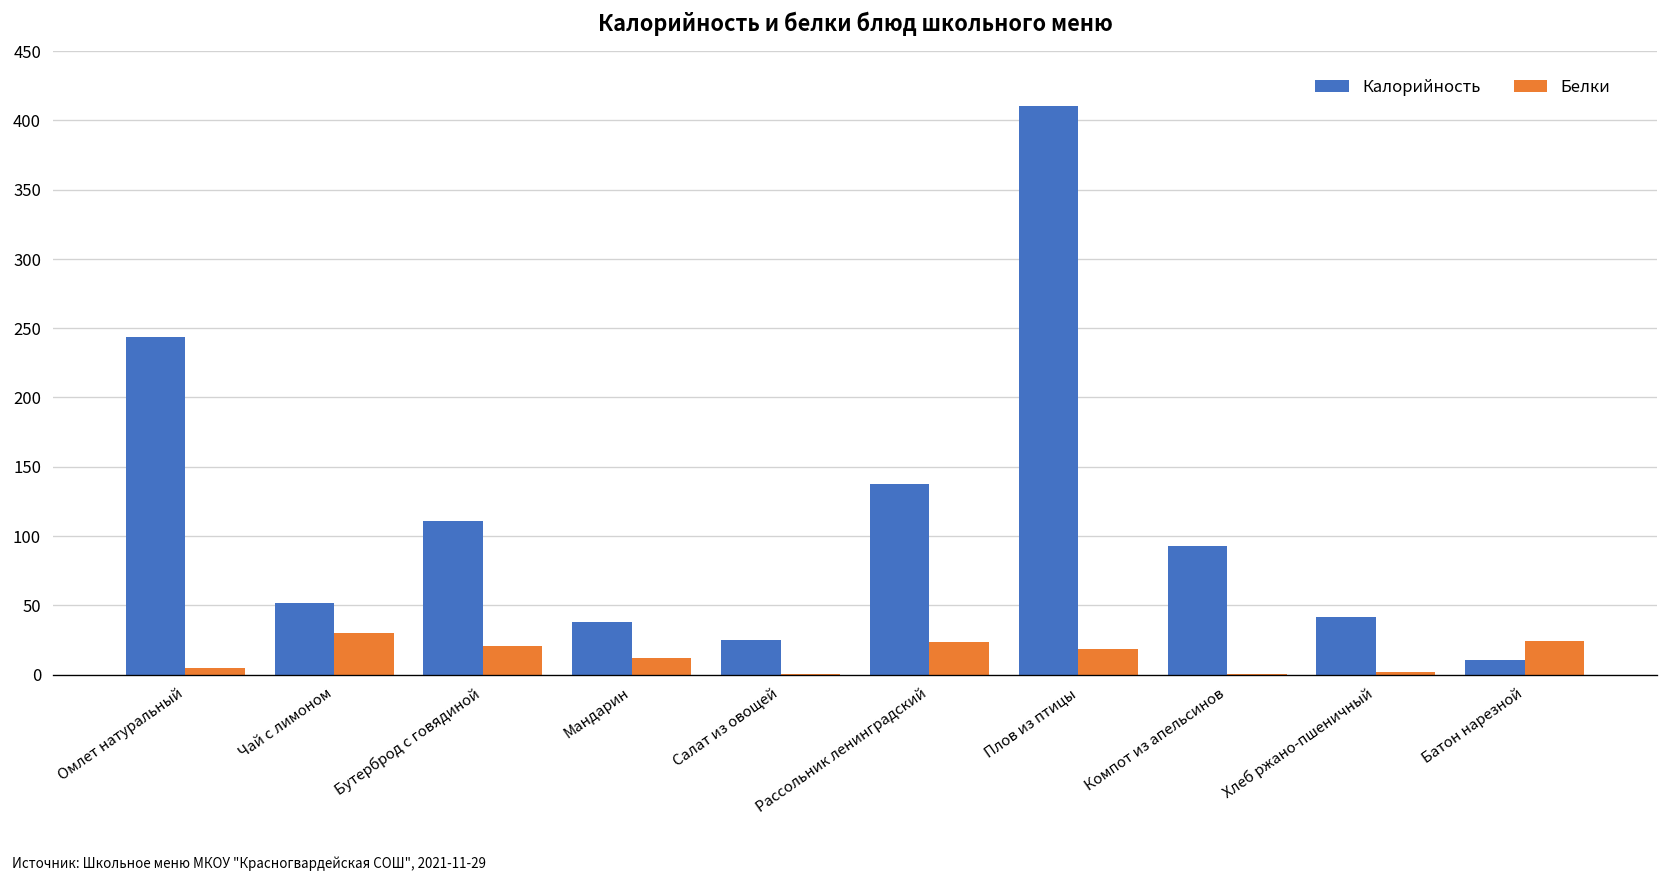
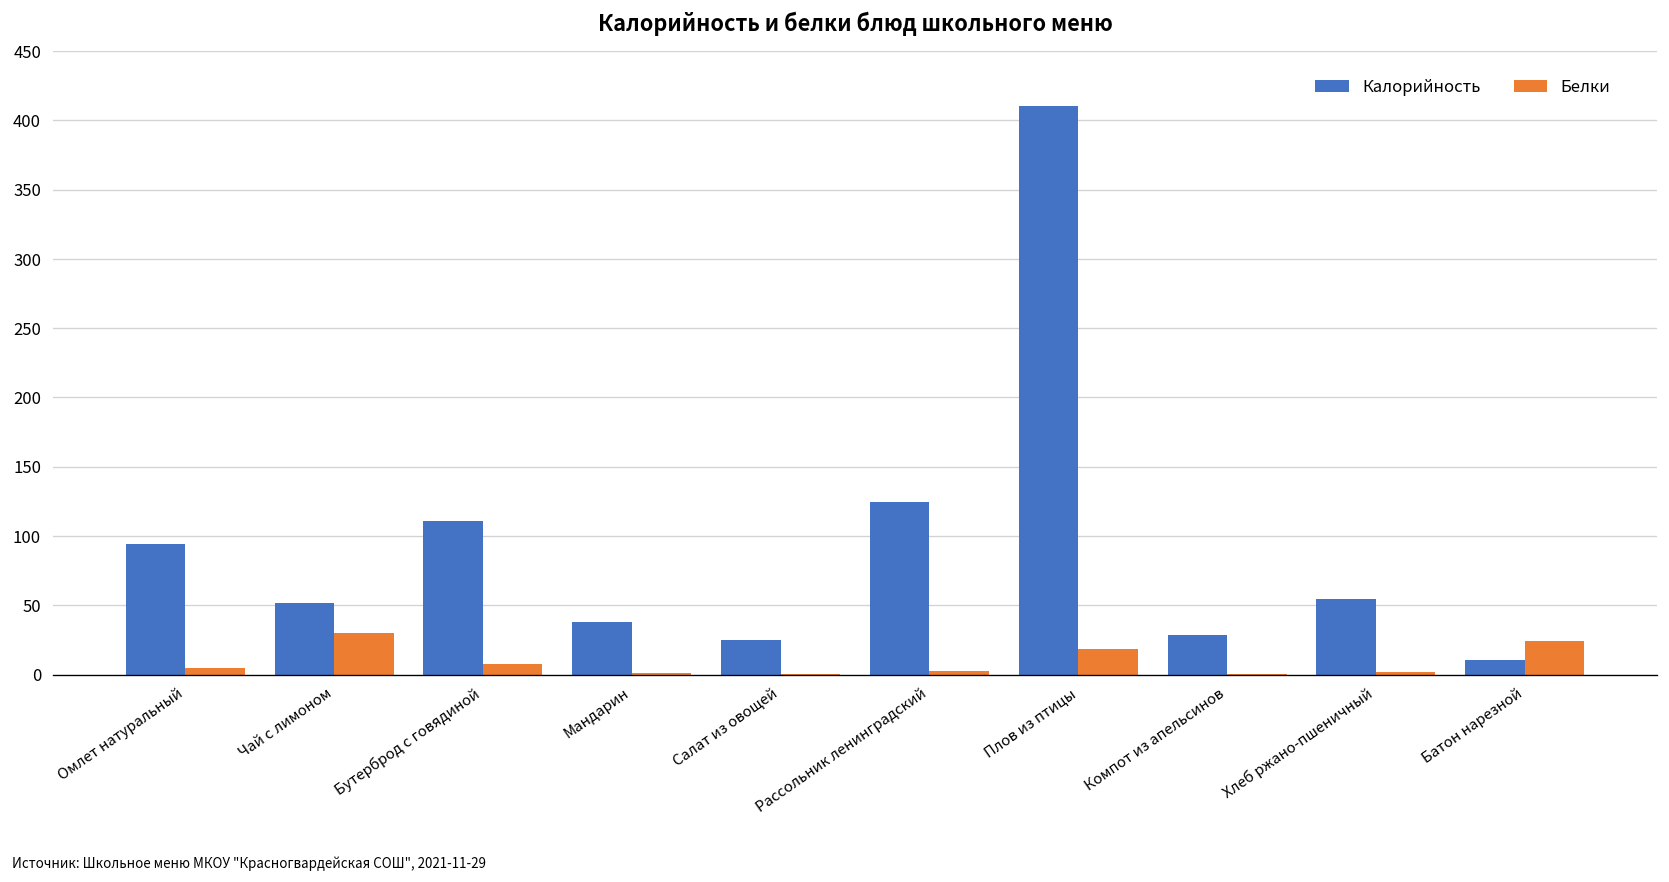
Калорийность, Омлет натуральный: 244 -> 95
Белки, Бутерброд с говядиной: 21 -> 8
Белки, Мандарин: 12 -> 1
Калорийность, Рассольник ленинградский: 138 -> 125
Белки, Рассольник ленинградский: 23 -> 2
Калорийность, Компот из апельсинов: 93 -> 29
Калорийность, Хлеб ржано-пшеничный: 42 -> 54
